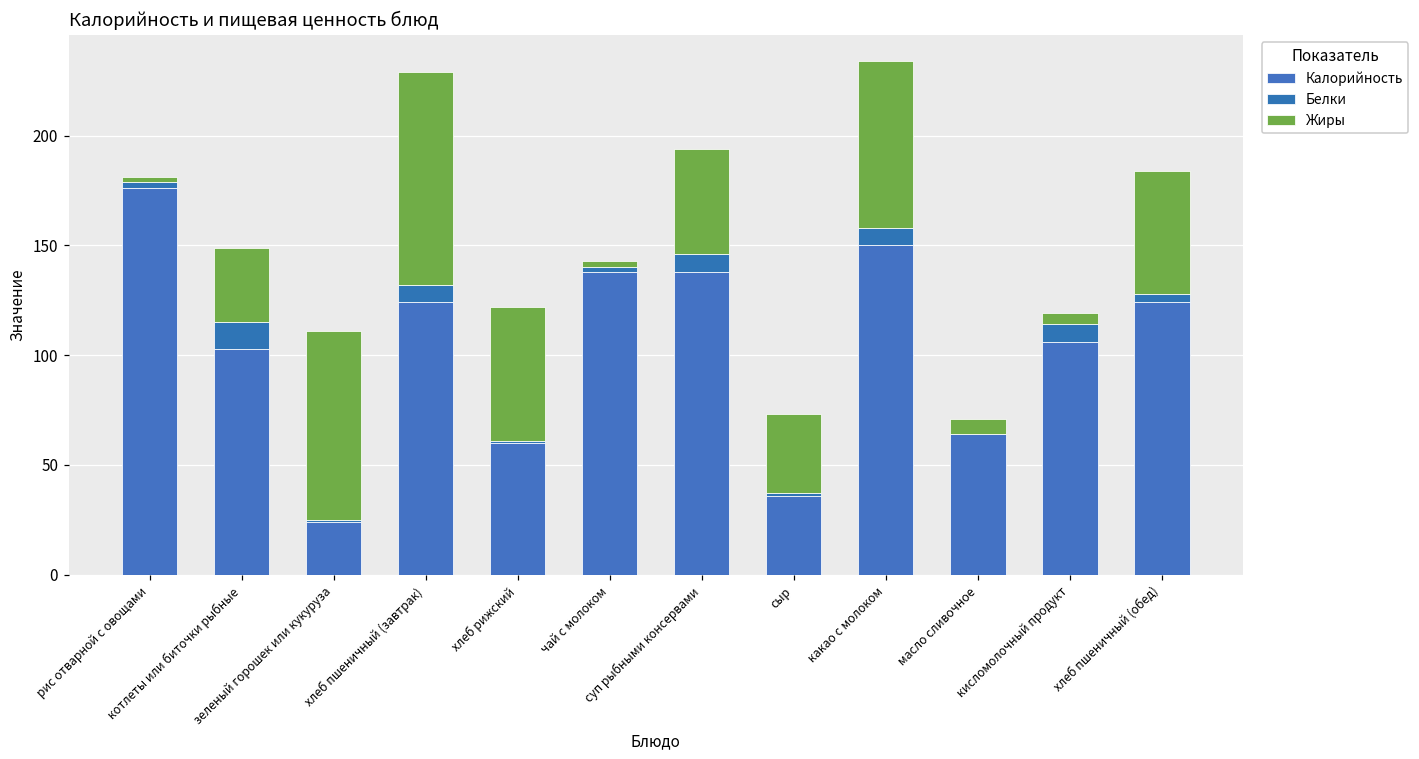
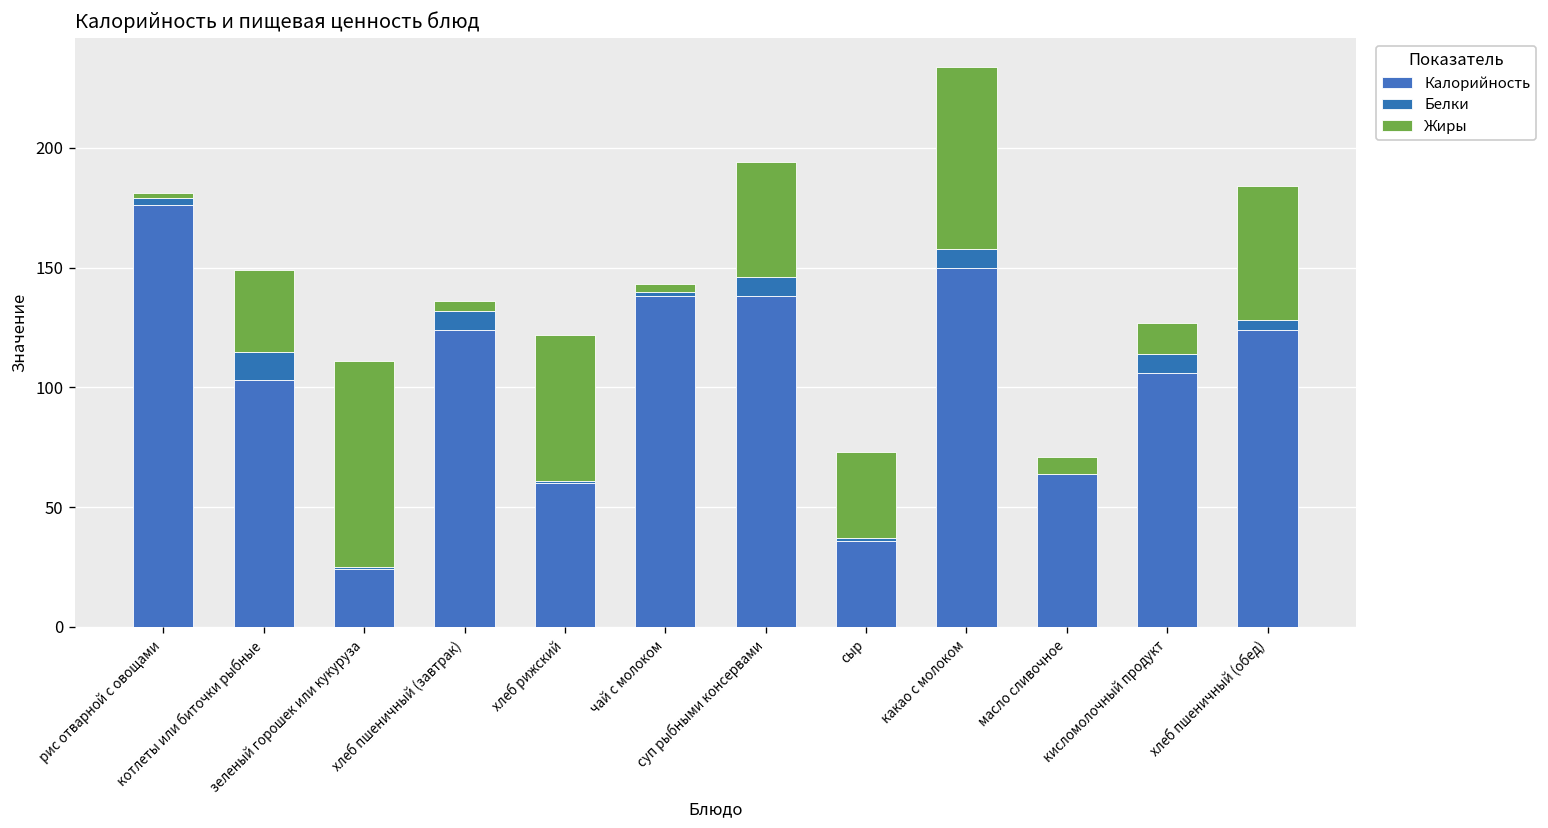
Жиры, хлеб пшеничный (завтрак): 97 -> 4
Жиры, кисломолочный продукт: 5 -> 13
